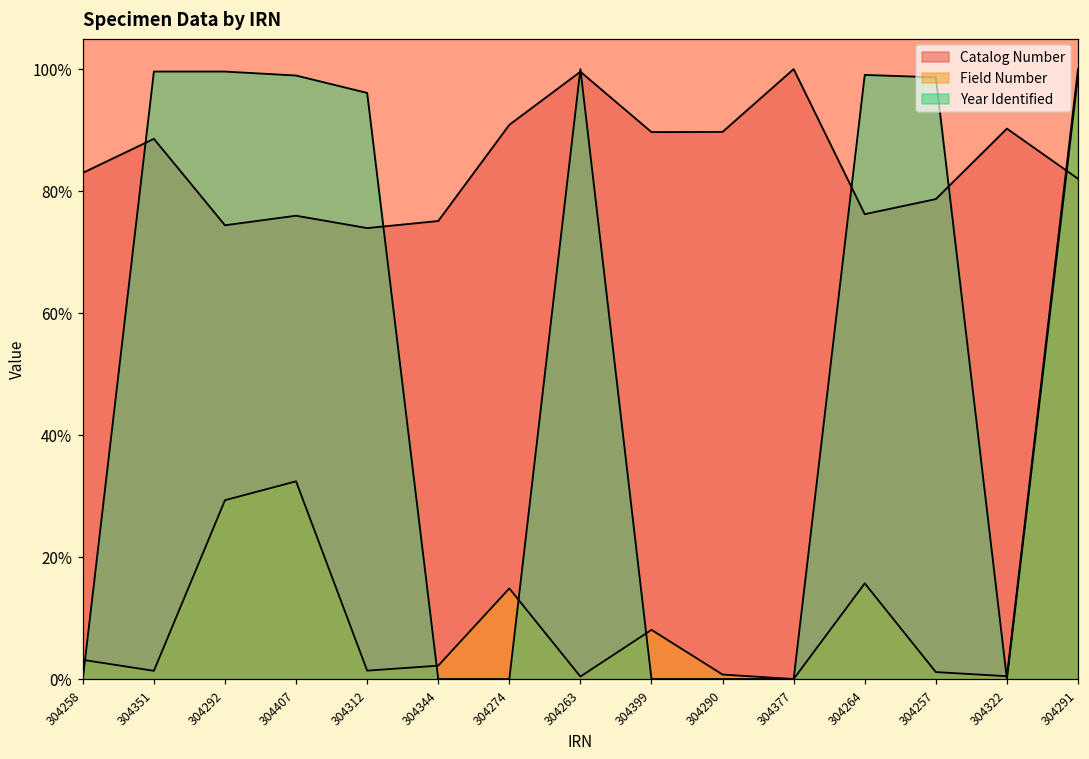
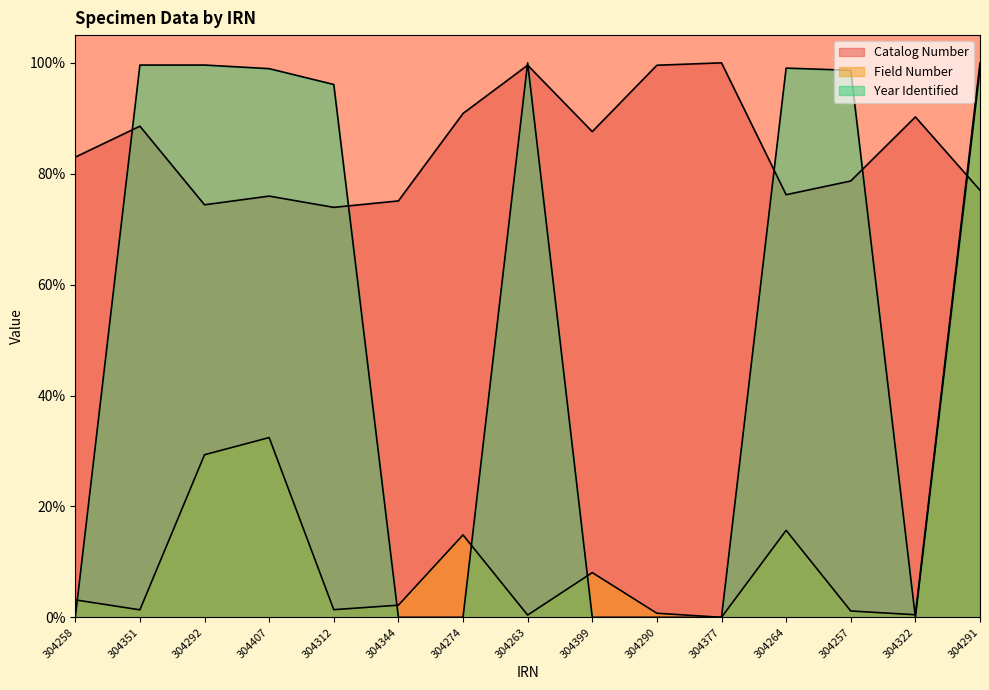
Catalog Number, 304399: 90% -> 88%
Catalog Number, 304290: 90% -> 100%
Catalog Number, 304291: 82% -> 77%
